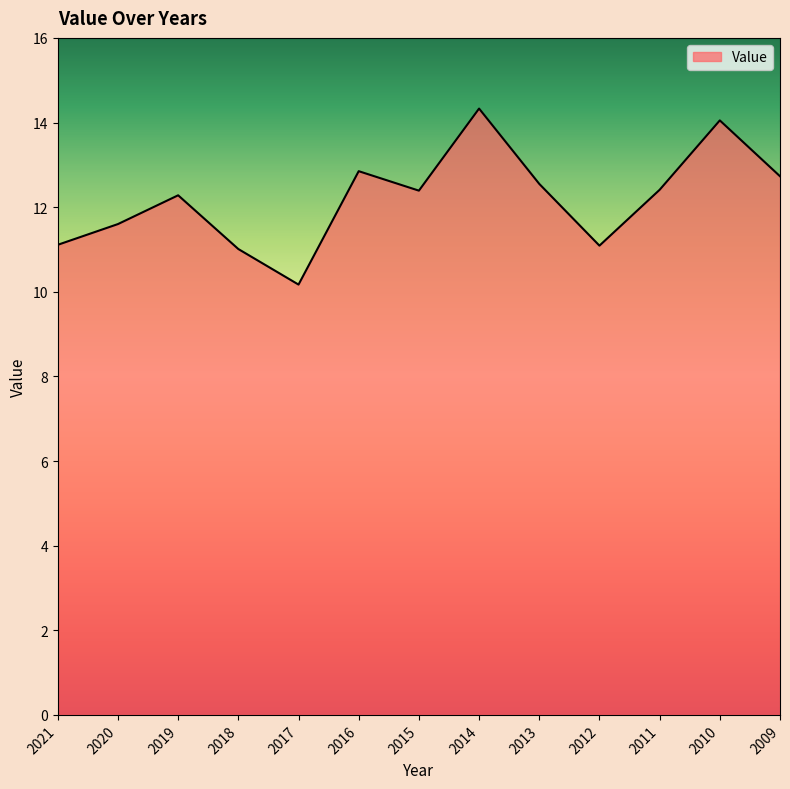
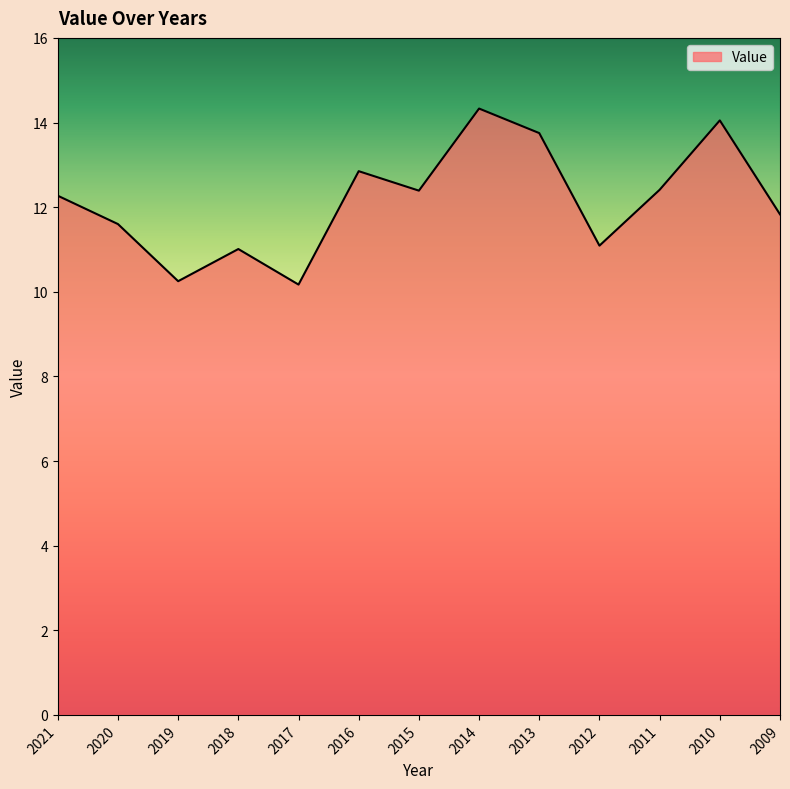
2021: 11.1 -> 12.3
2019: 12.3 -> 10.3
2013: 12.6 -> 13.8
2009: 12.7 -> 11.8
